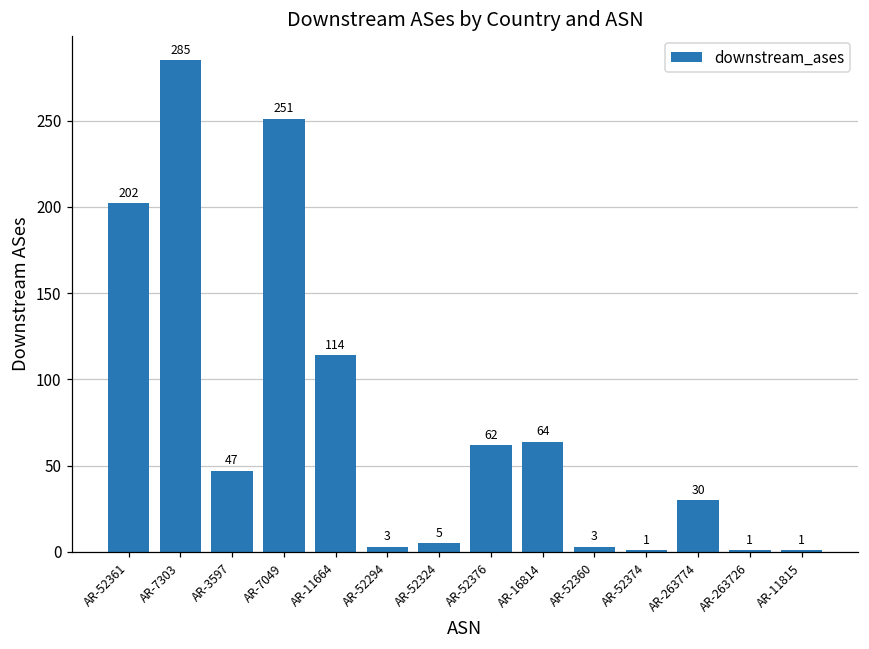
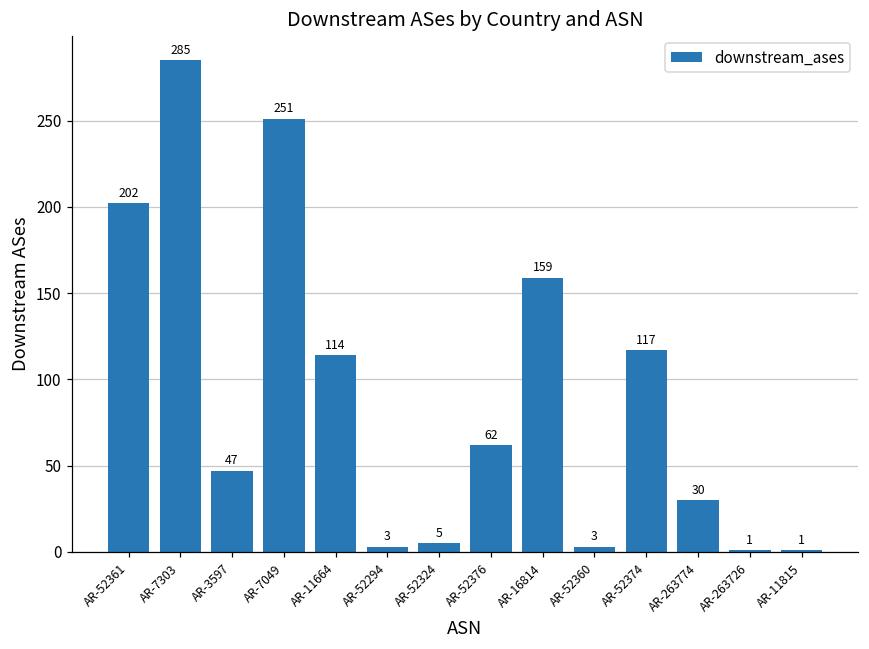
AR-16814: 64 -> 159
AR-52374: 1 -> 117
